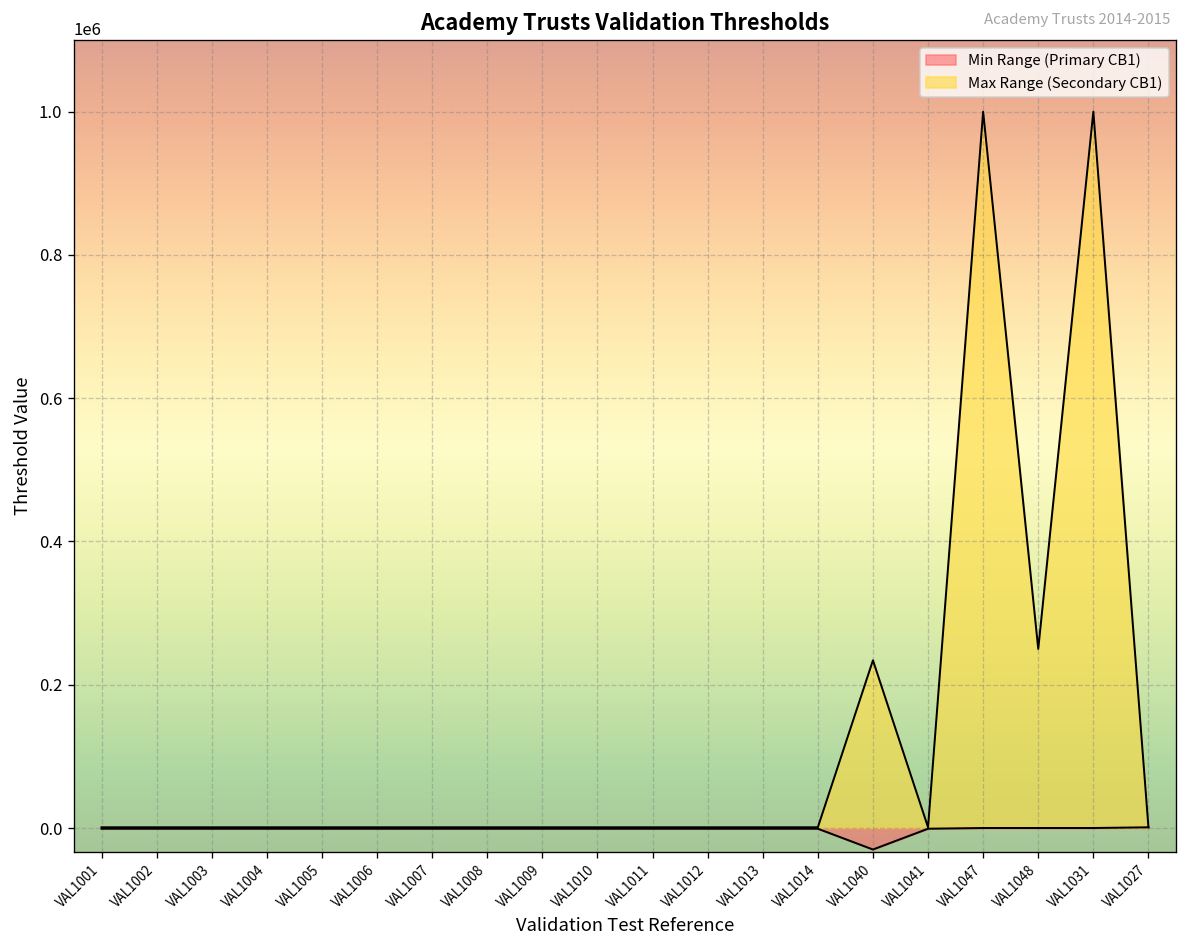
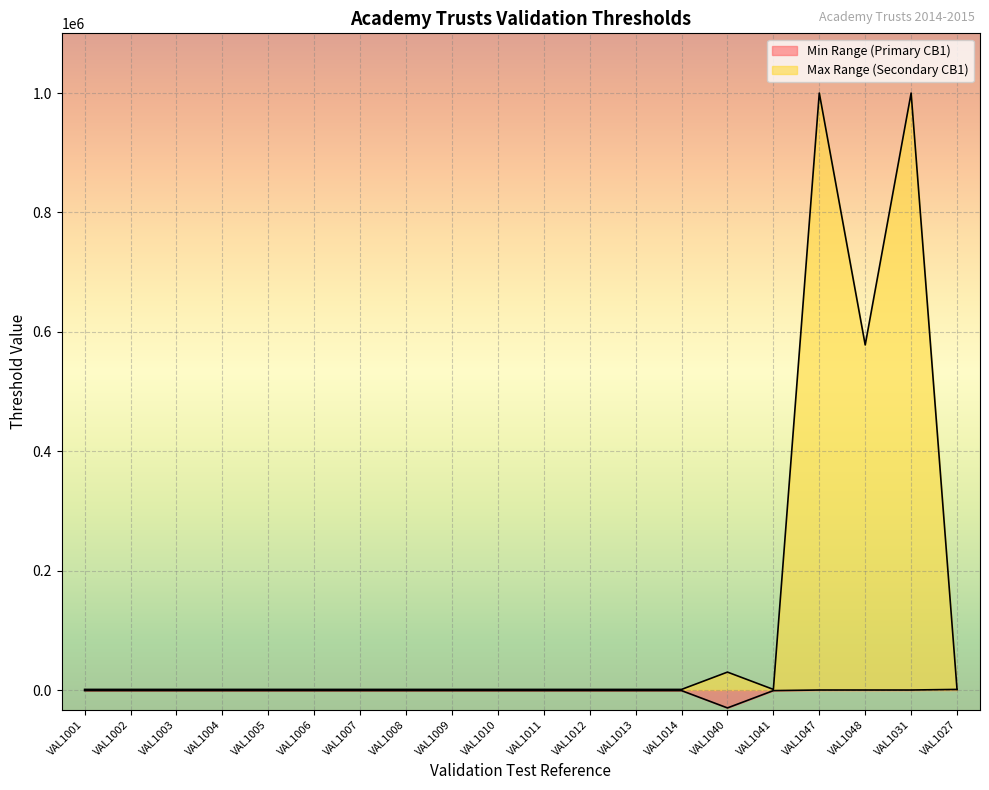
Max Range (Secondary CB1), VAL1040: 230000 -> 30000
Max Range (Secondary CB1), VAL1048: 250000 -> 580000
